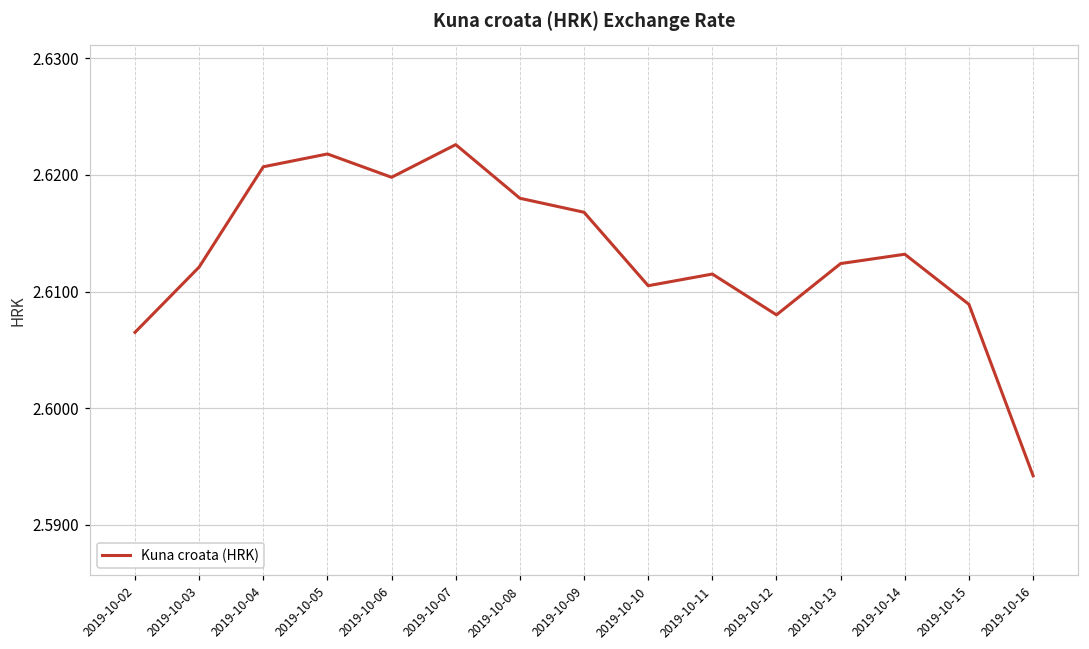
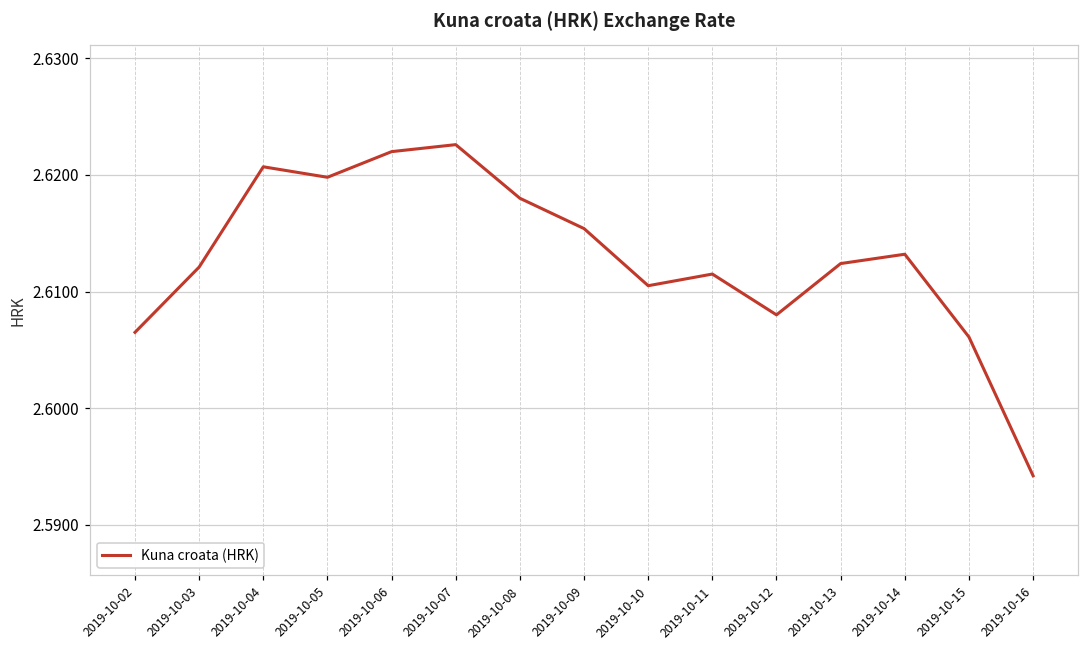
2019-10-05: 2.6218 -> 2.6198
2019-10-06: 2.6198 -> 2.6220
2019-10-09: 2.6168 -> 2.6154
2019-10-15: 2.6089 -> 2.6061
